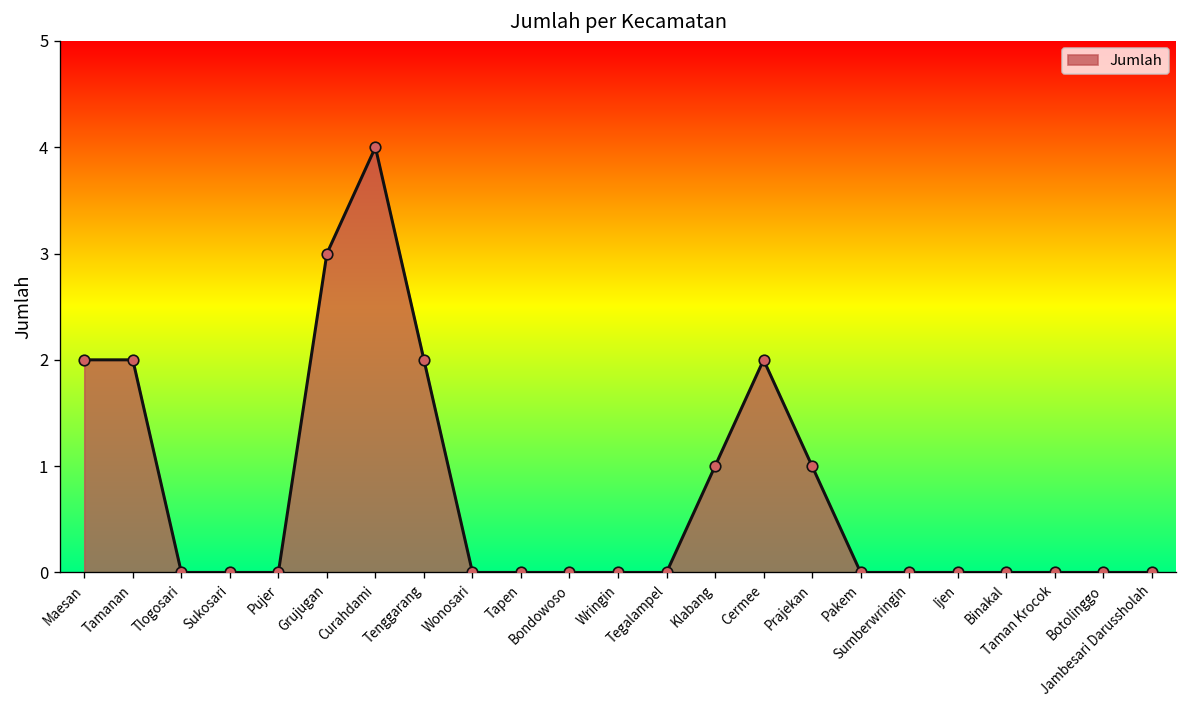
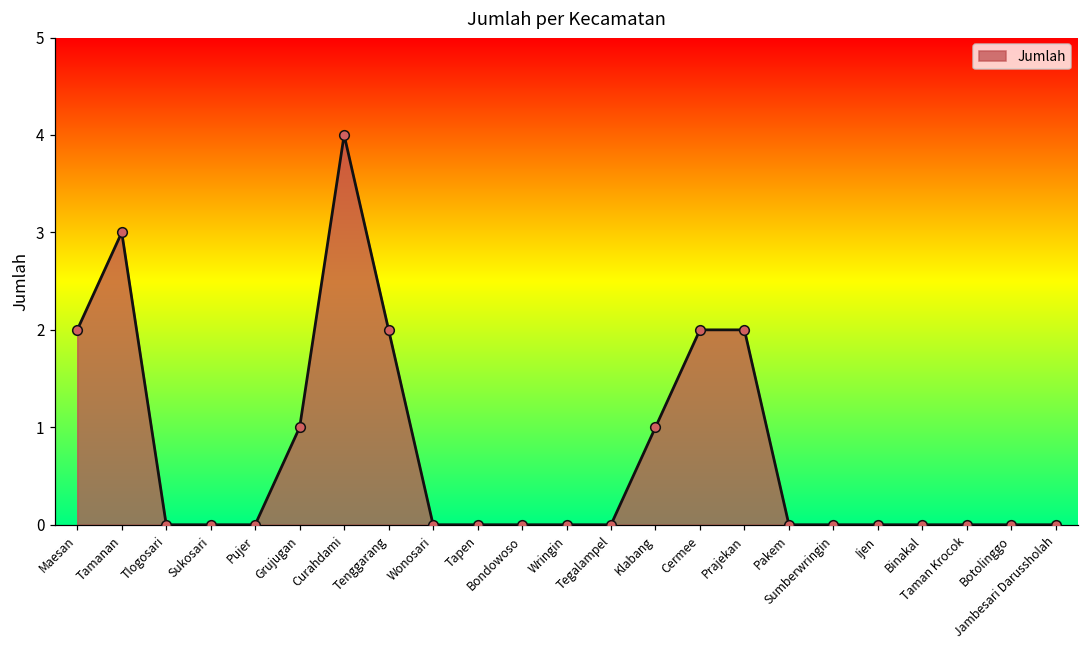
Tamanan: 2 -> 3
Grujugan: 3 -> 1
Prajekan: 1 -> 2
